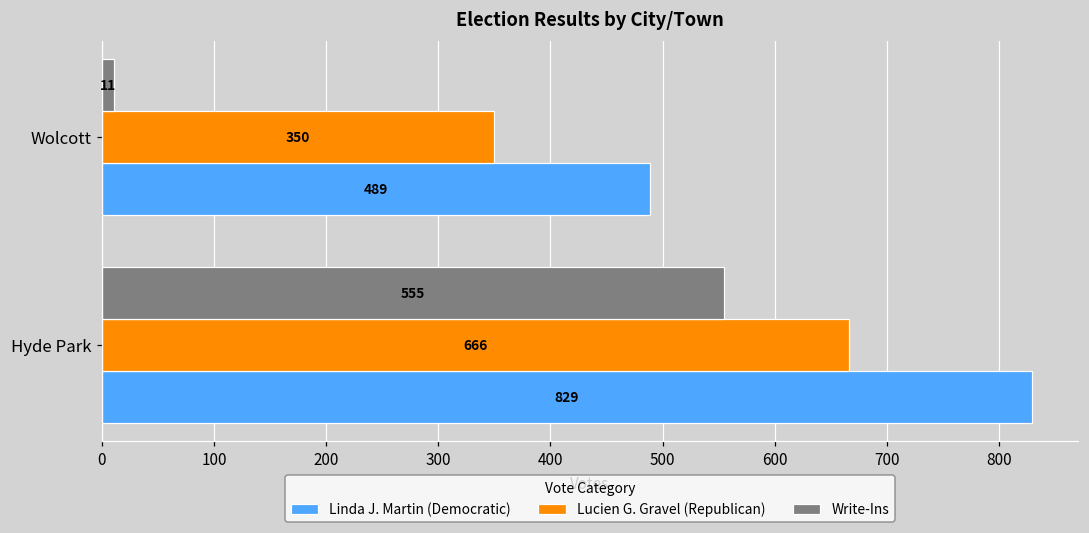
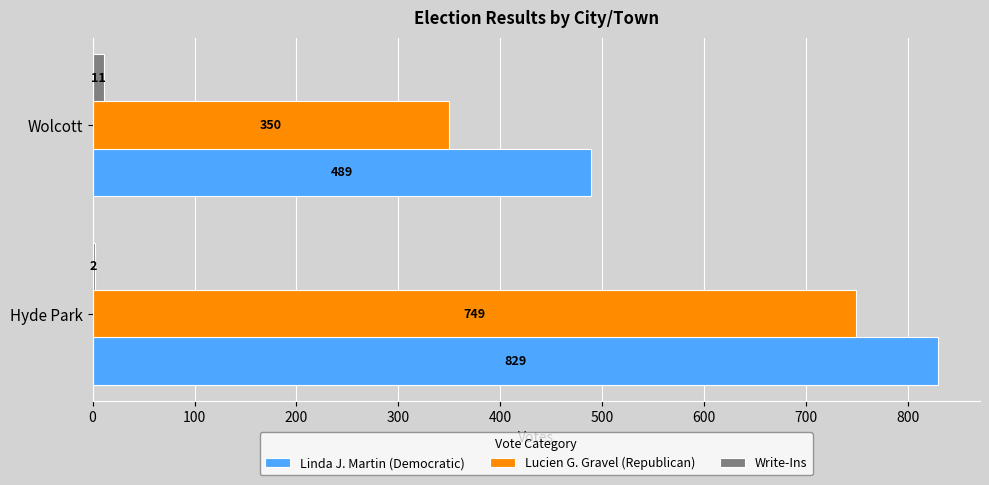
Write-Ins, Hyde Park: 555 -> 2
Lucien G. Gravel (Republican), Hyde Park: 666 -> 749
